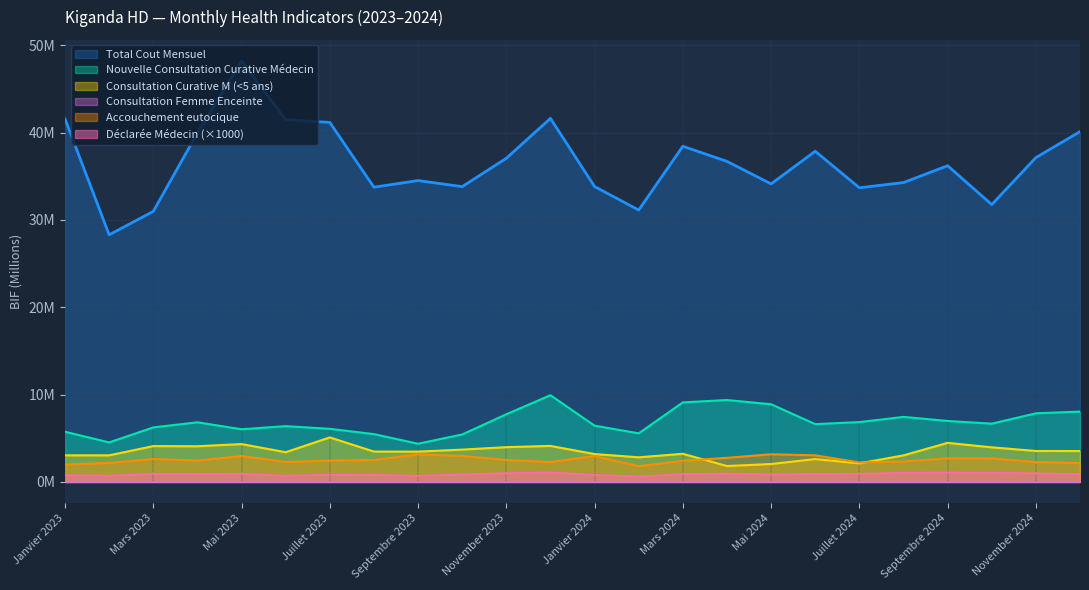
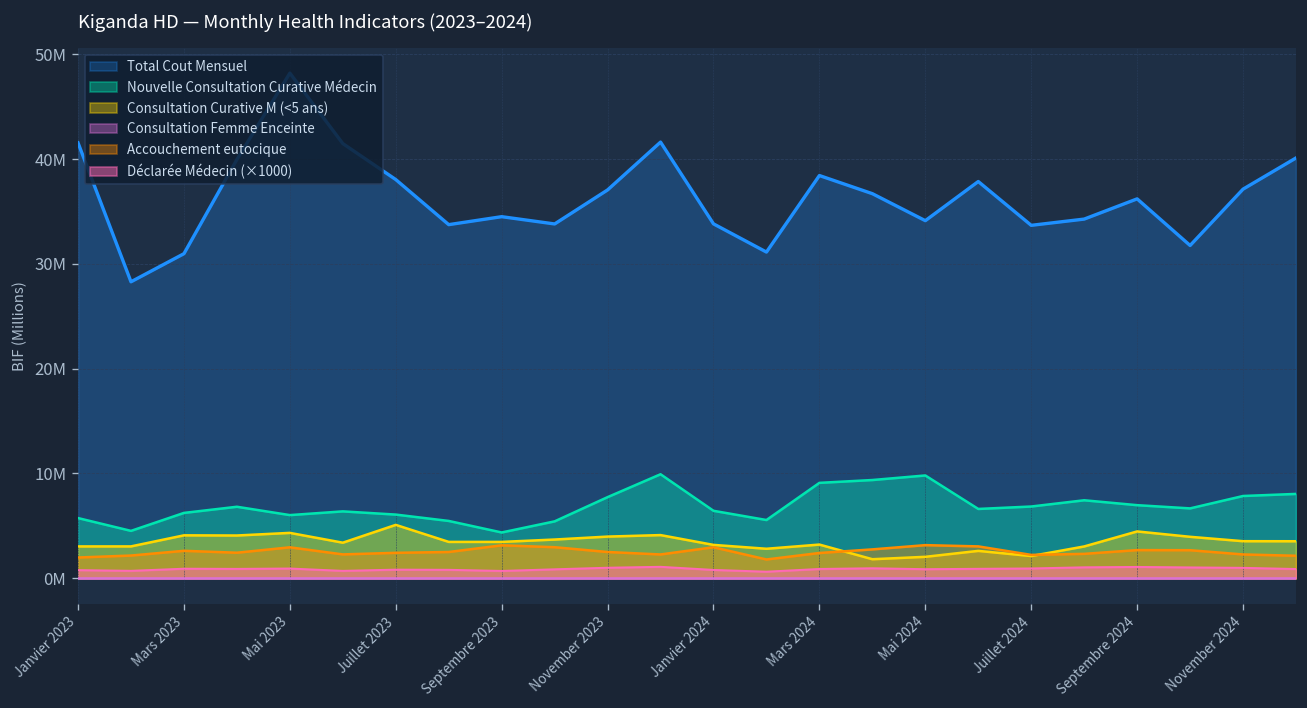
Total Cout Mensuel, Juillet 2023: 41000000 -> 38000000
Nouvelle Consultation Curative Médecin, Mai 2024: 9000000 -> 10000000
